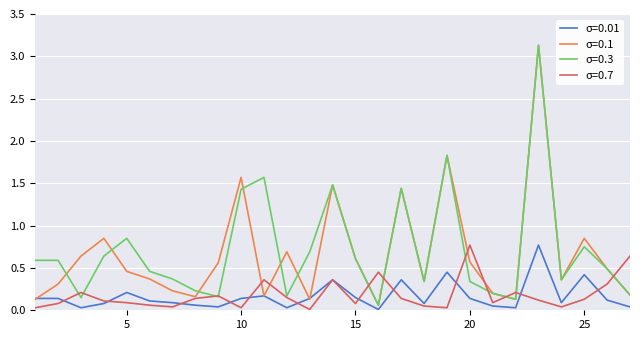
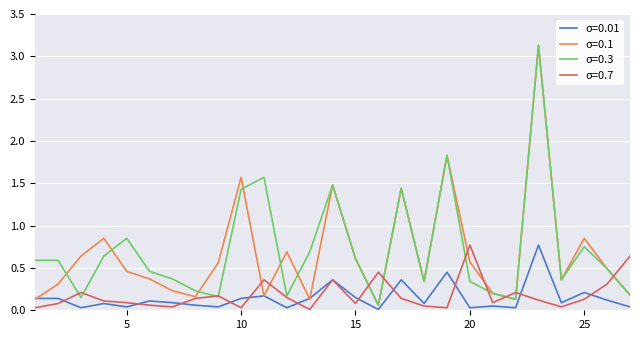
σ=0.01, 5: 0.2 -> 0.0
σ=0.01, 20: 0.1 -> 0.0
σ=0.01, 25: 0.4 -> 0.2
